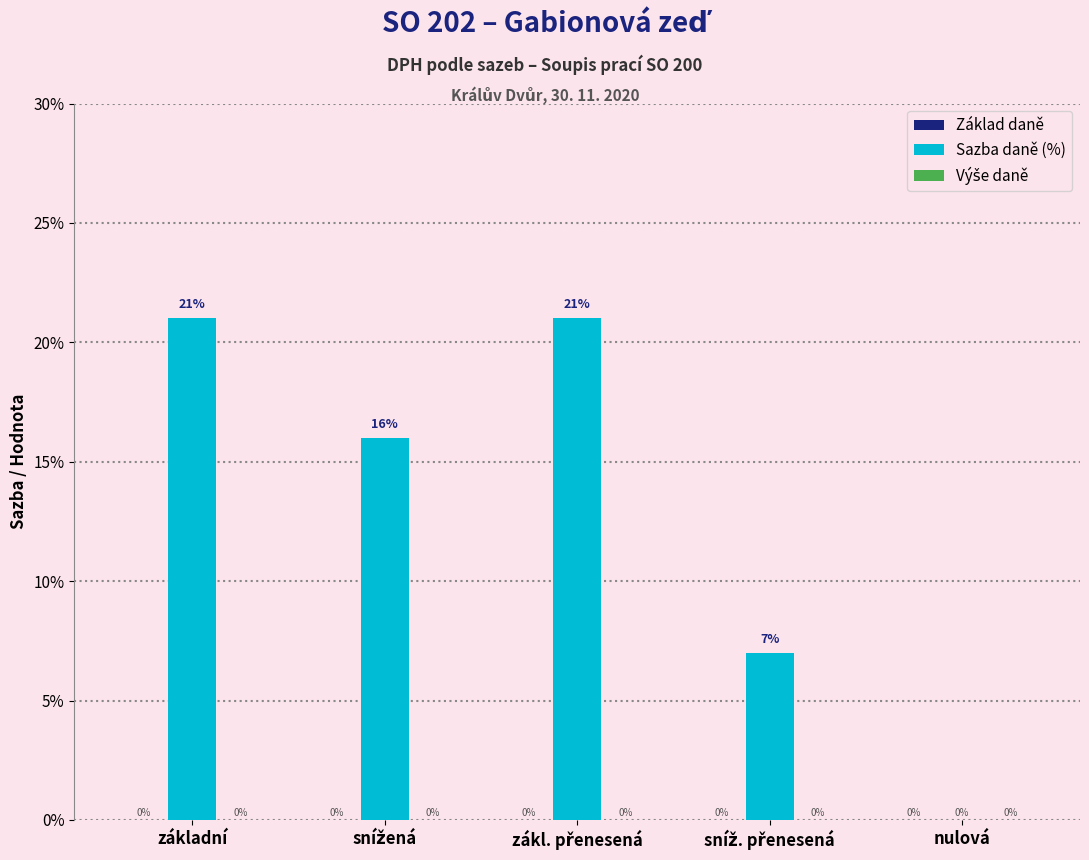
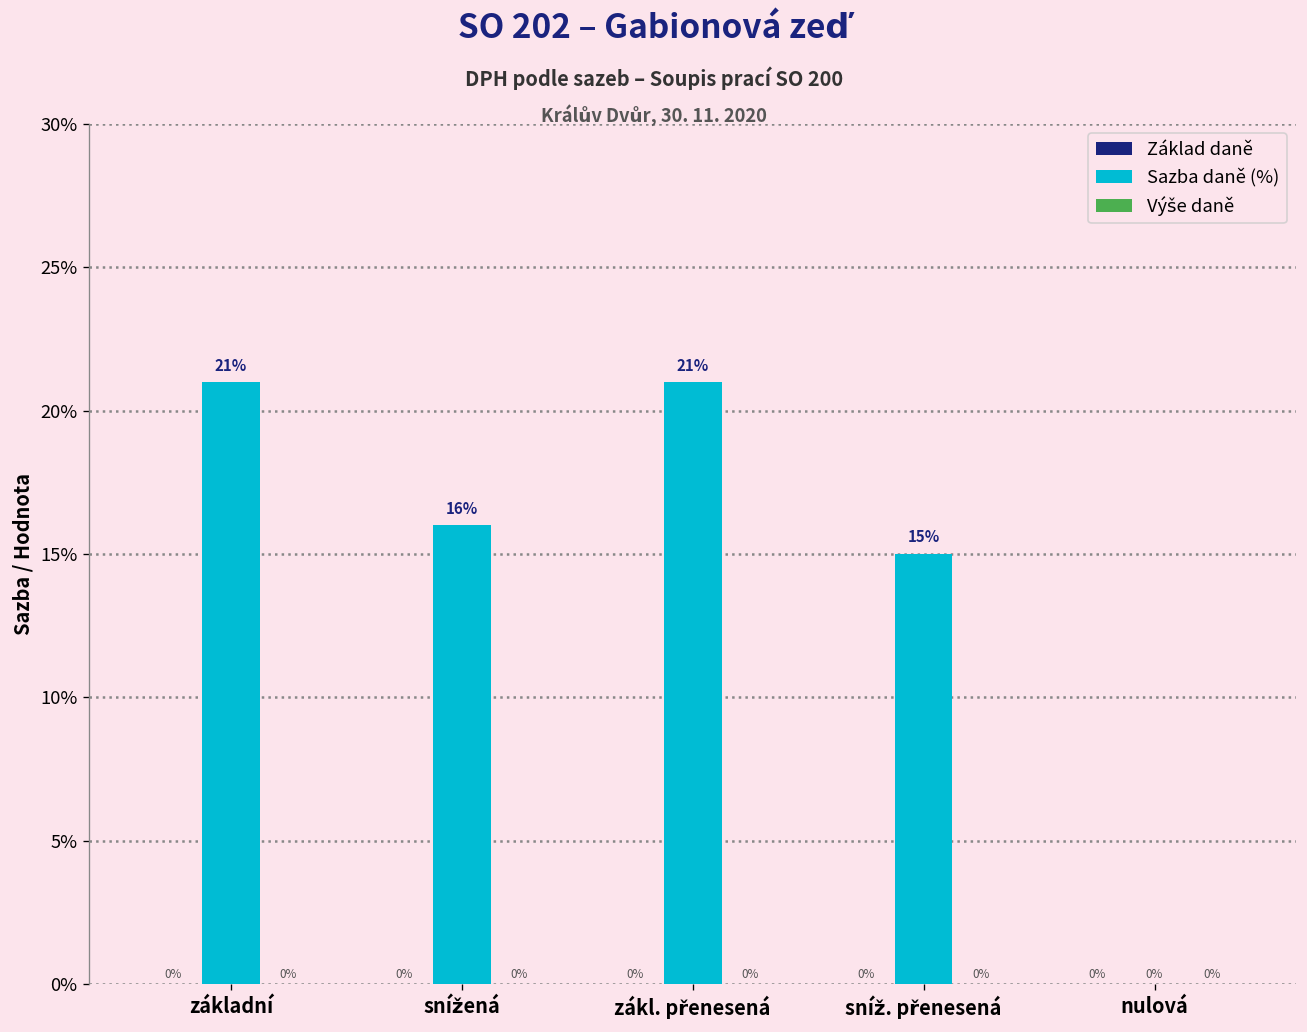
Sazba daně (%), sníž. přenesená: 7% -> 15%
